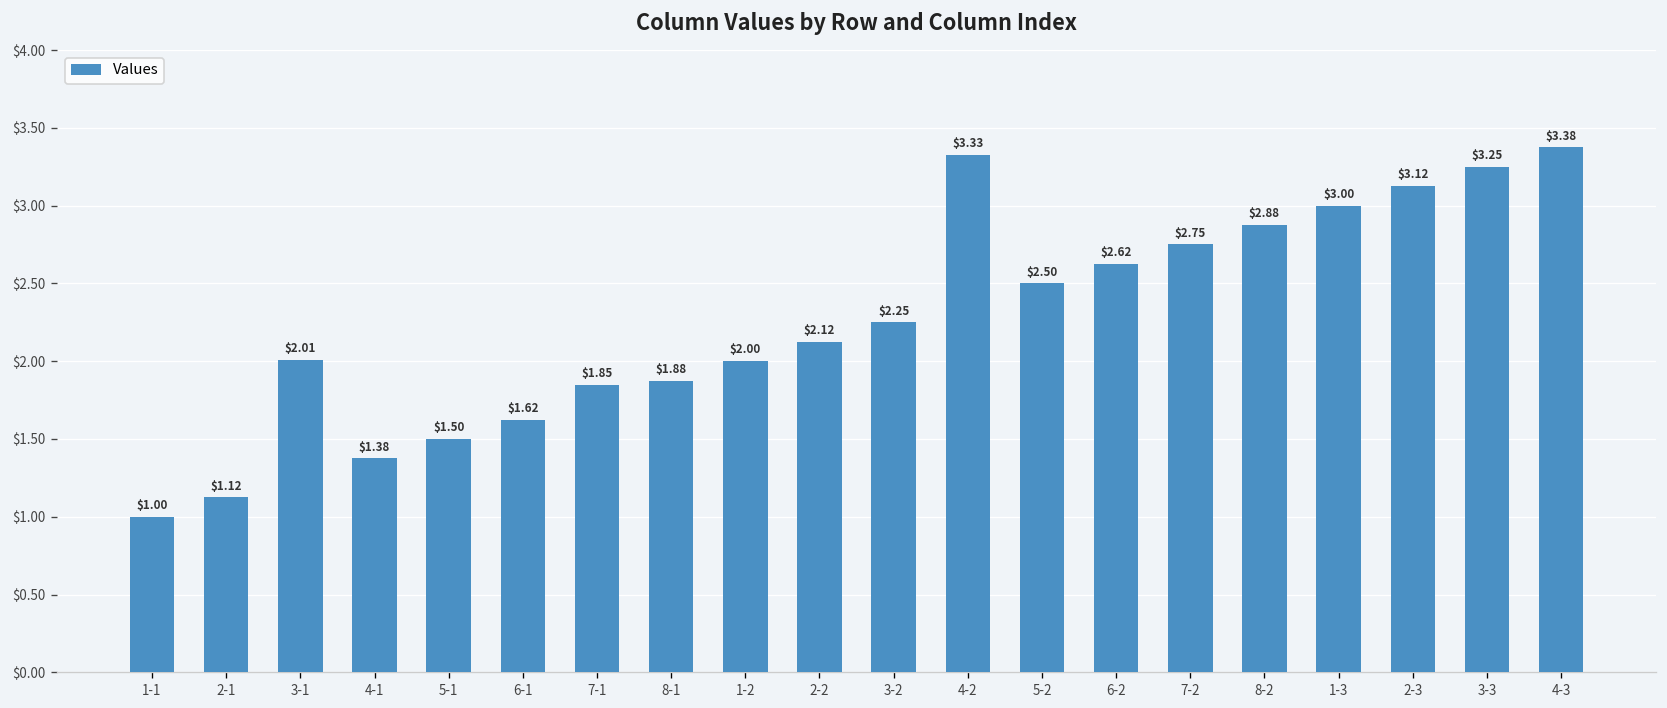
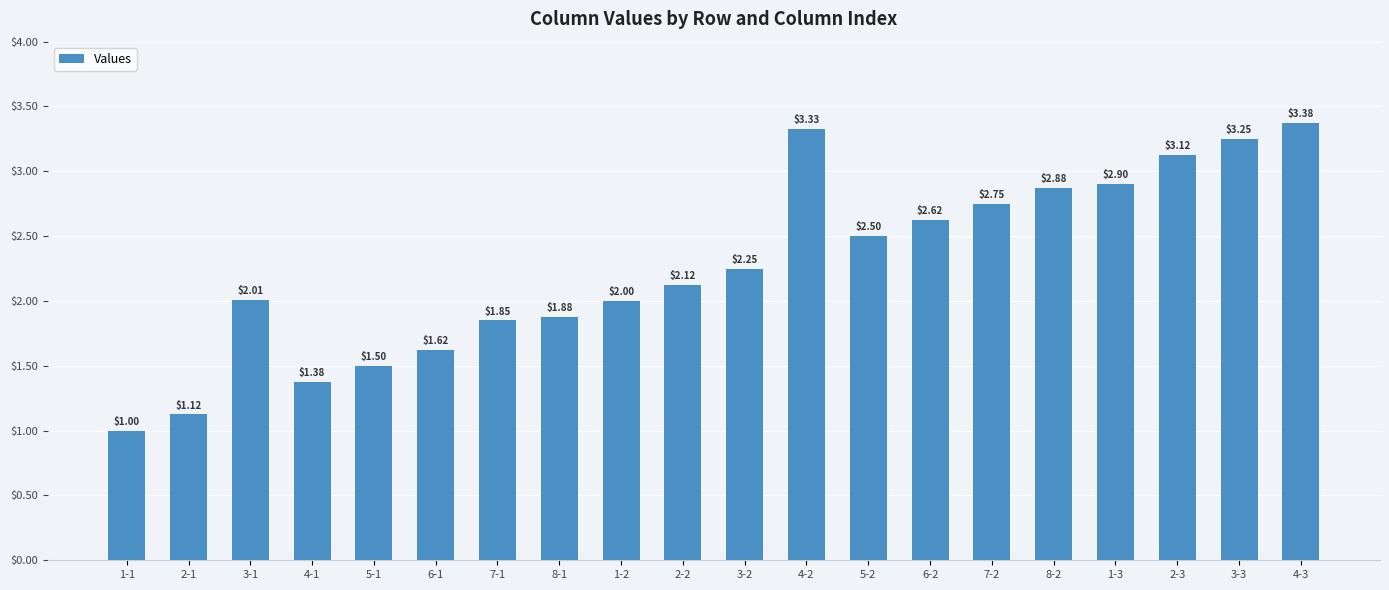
1-3: $3.00 -> $2.90
